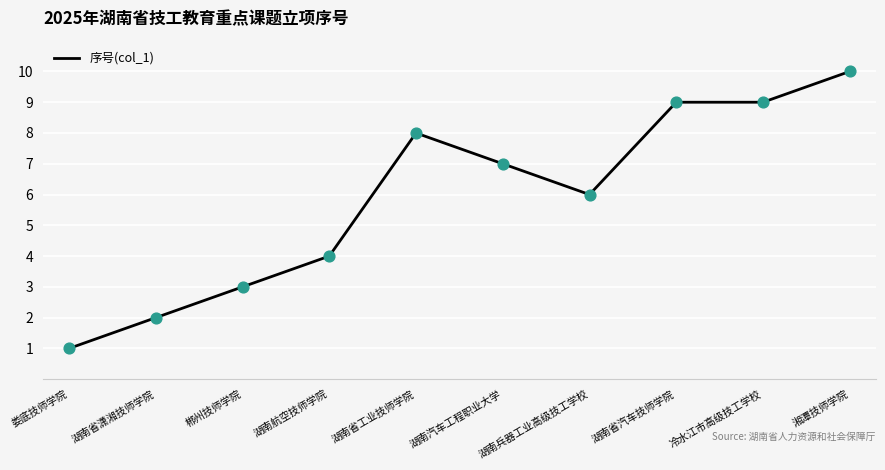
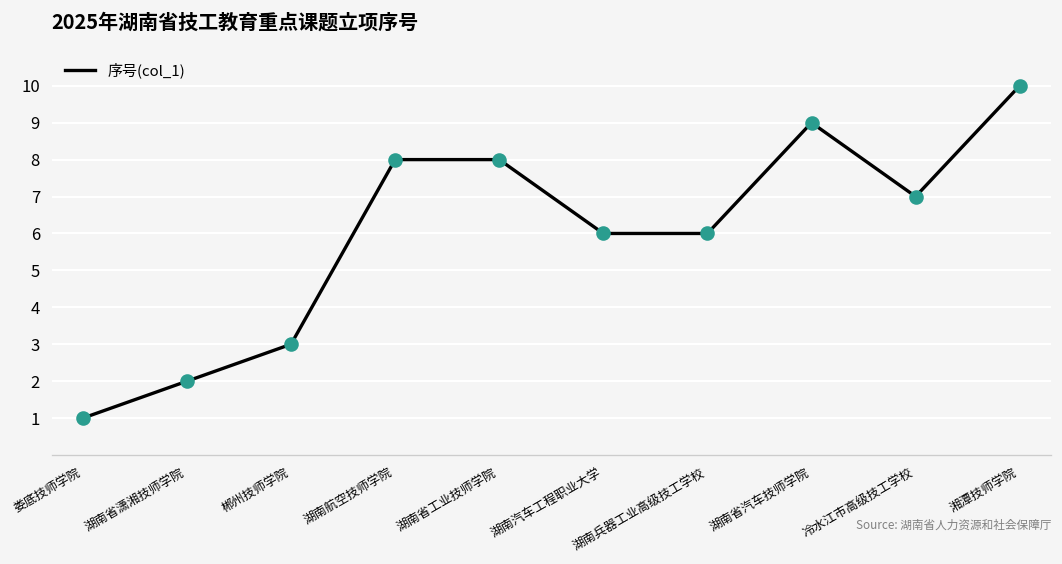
湖南航空技师学院: 4 -> 8
湖南汽车工程职业大学: 7 -> 6
冷水江市高级技工学校: 9 -> 7
